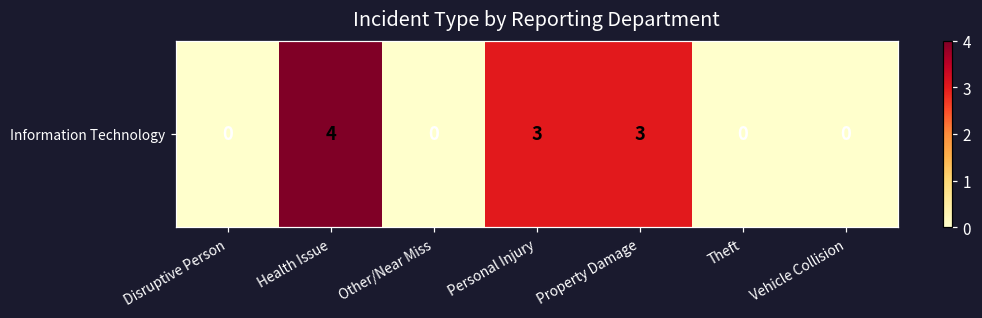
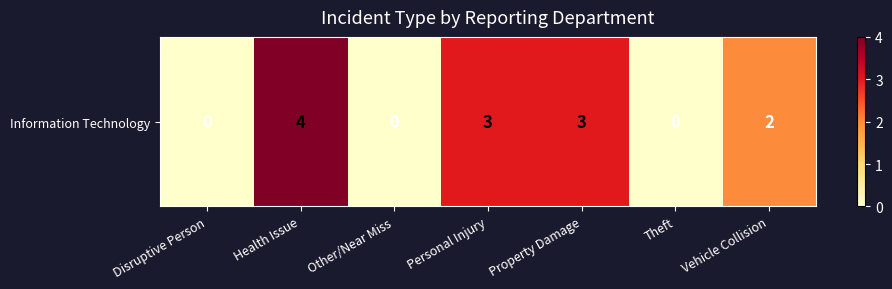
Information Technology, Vehicle Collision: 0 -> 2
